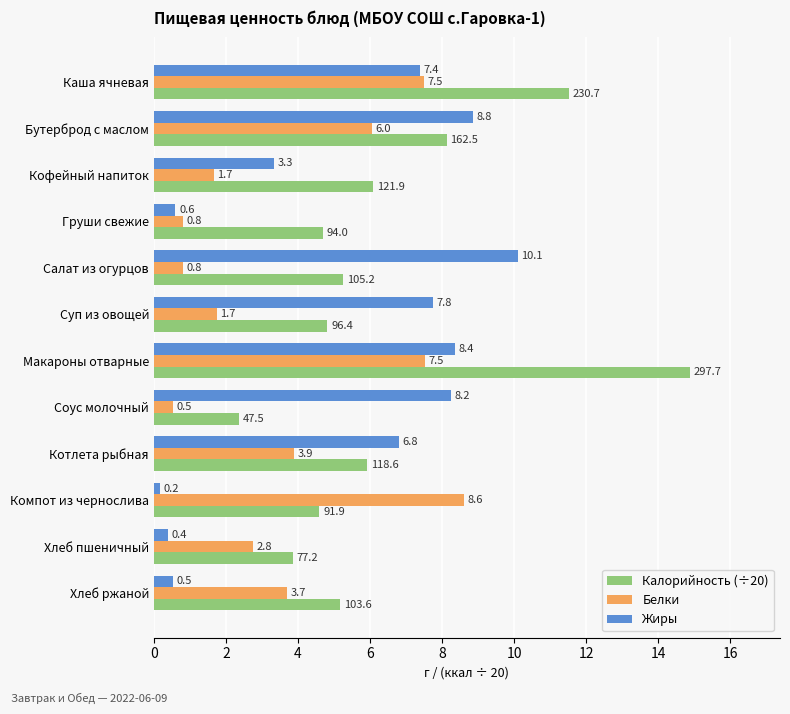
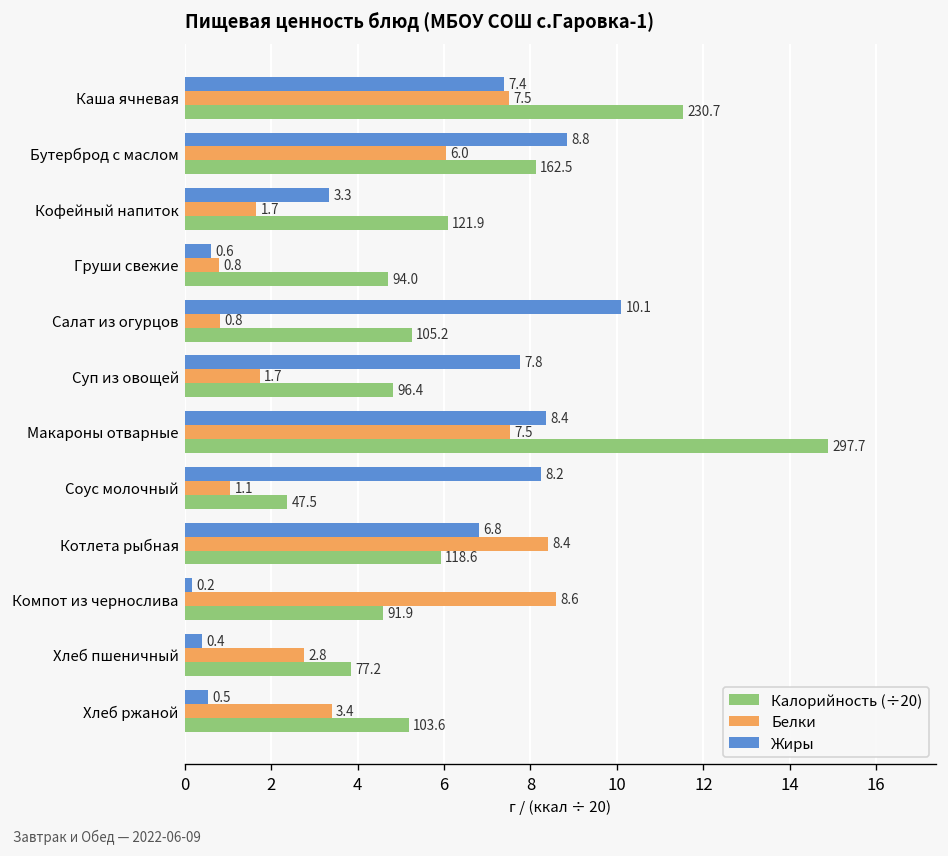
Белки, Соус молочный: 0.5 -> 1.1
Белки, Котлета рыбная: 3.9 -> 8.4
Белки, Хлеб ржаной: 3.7 -> 3.4
